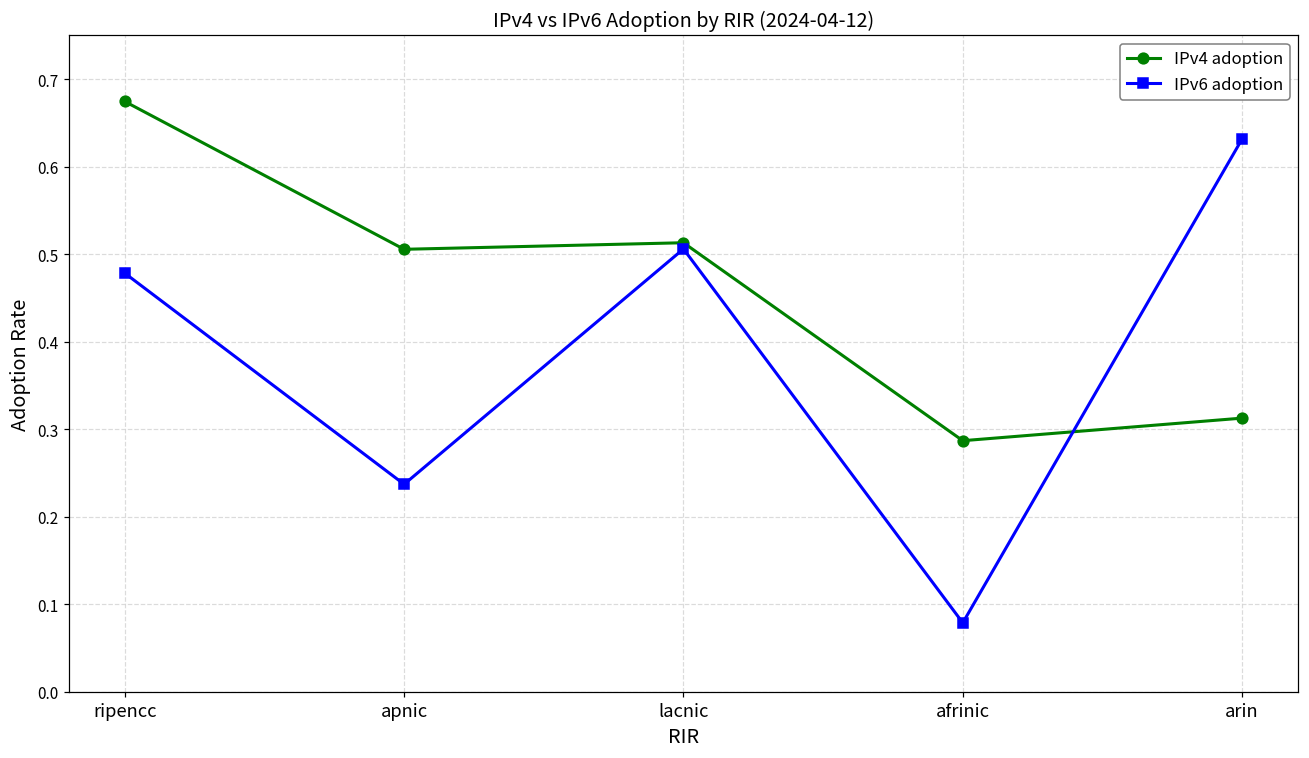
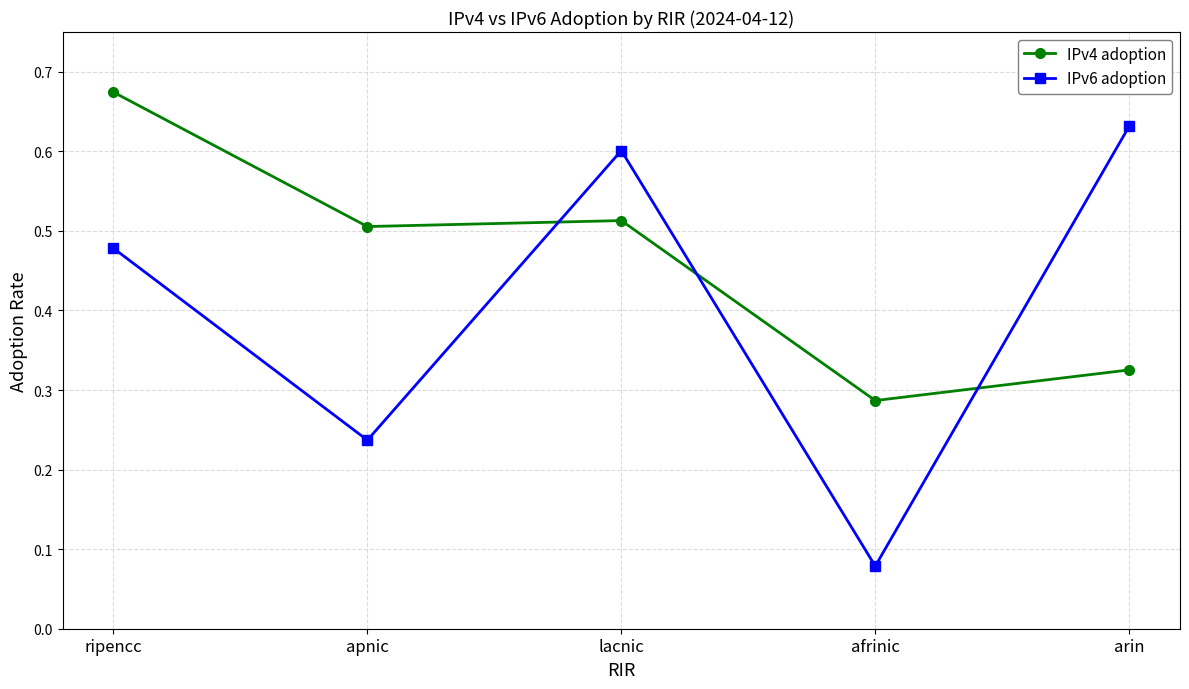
IPv6 adoption, lacnic: 0.51 -> 0.60
IPv4 adoption, arin: 0.31 -> 0.33
